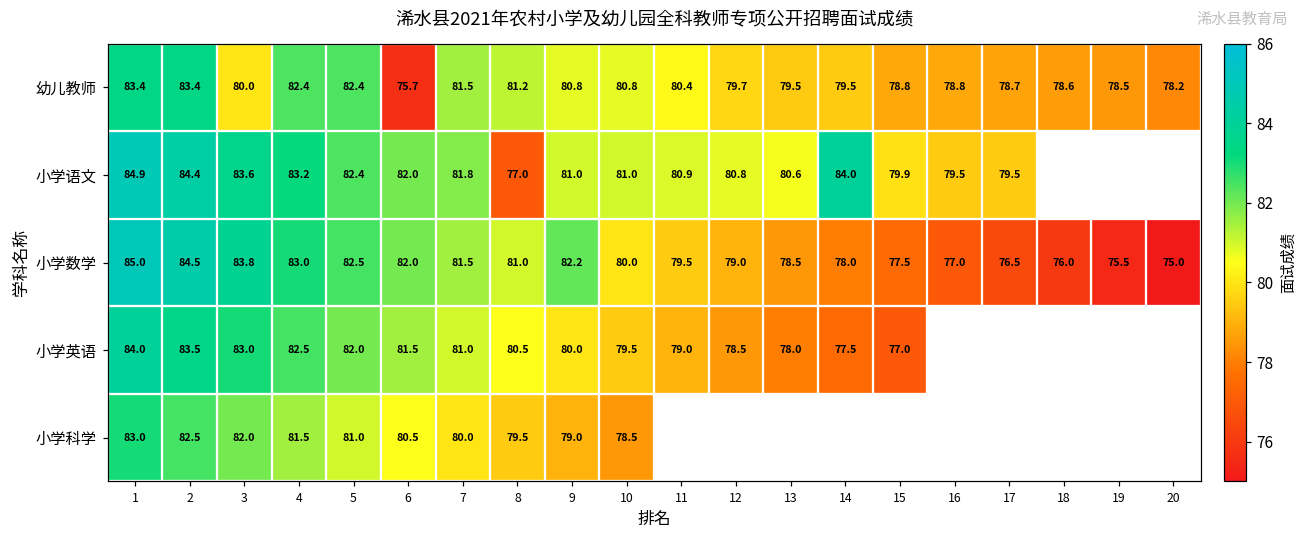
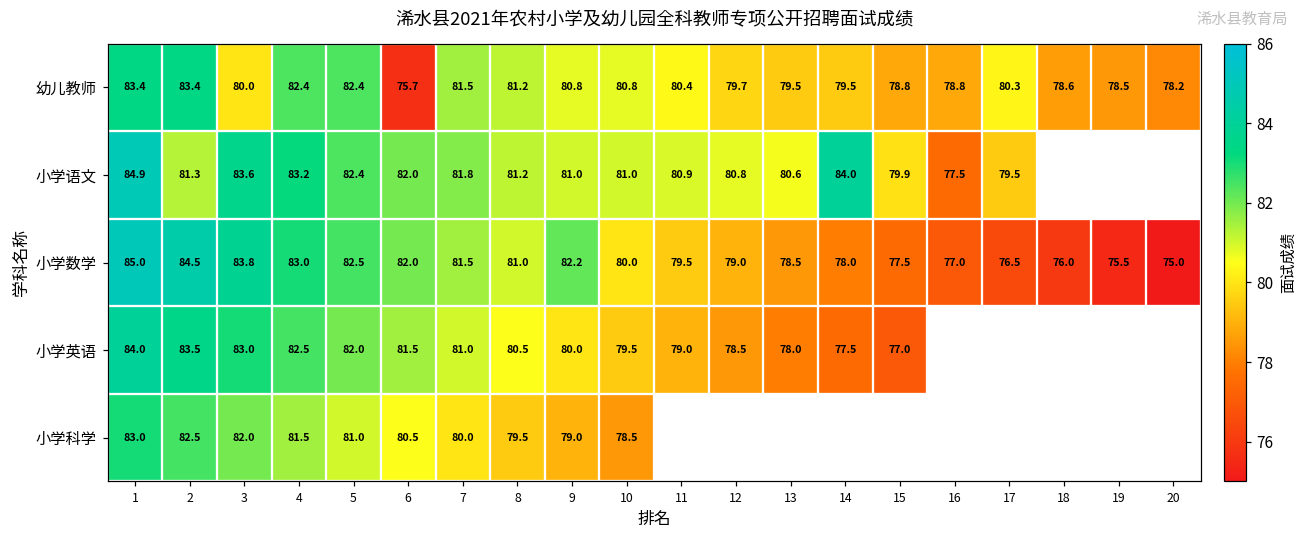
幼儿教师, 17: 78.7 -> 80.3
小学语文, 2: 84.4 -> 81.3
小学语文, 8: 77.0 -> 81.2
小学语文, 16: 79.5 -> 77.5
